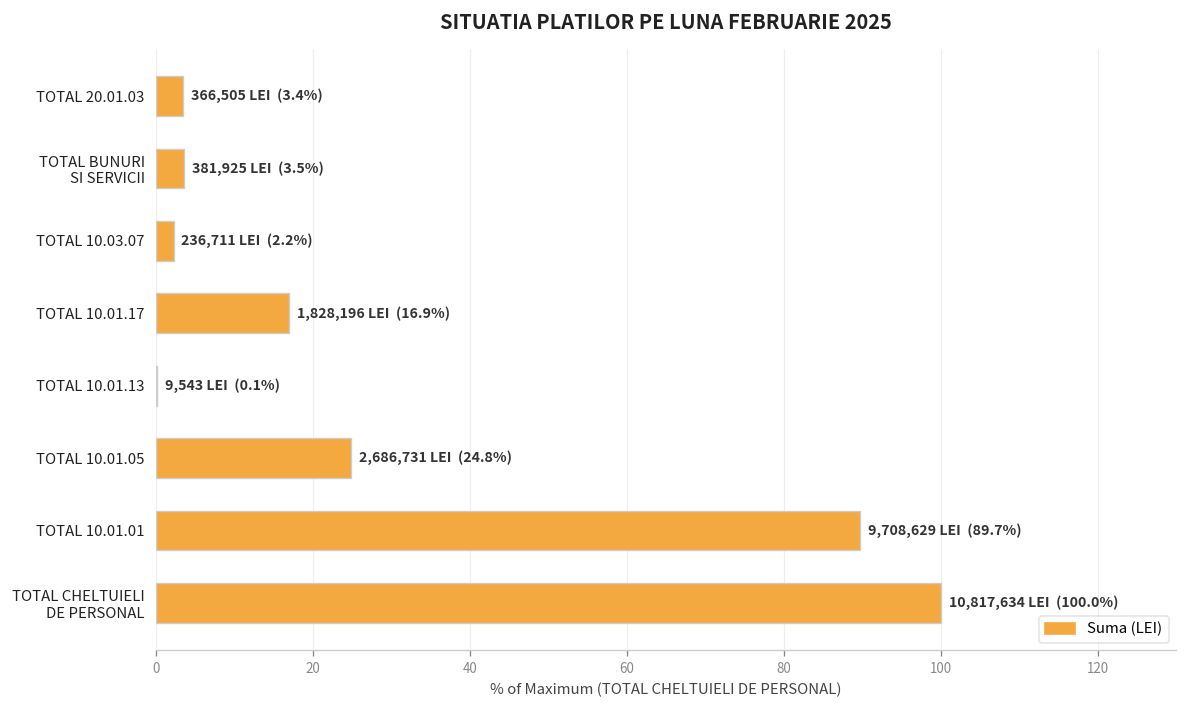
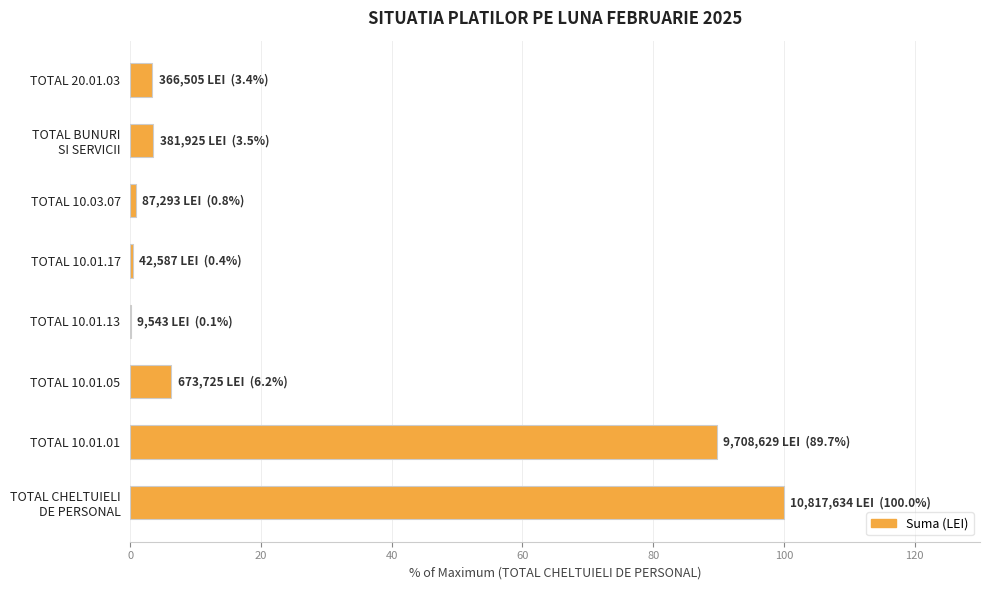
TOTAL 10.03.07: 236,711 LEI (2.2%) -> 87,293 LEI (0.8%)
TOTAL 10.01.17: 1,828,196 LEI (16.9%) -> 42,587 LEI (0.4%)
TOTAL 10.01.05: 2,686,731 LEI (24.8%) -> 673,725 LEI (6.2%)
